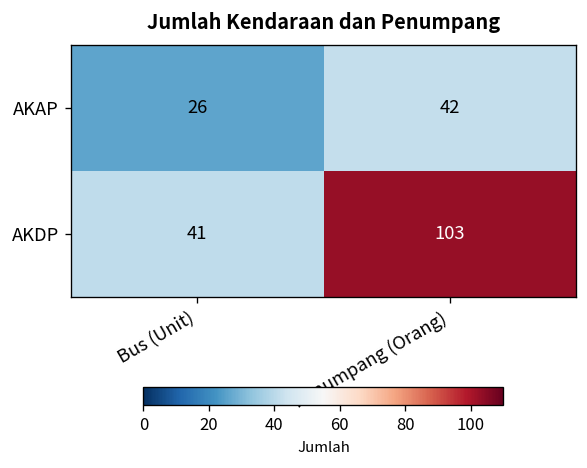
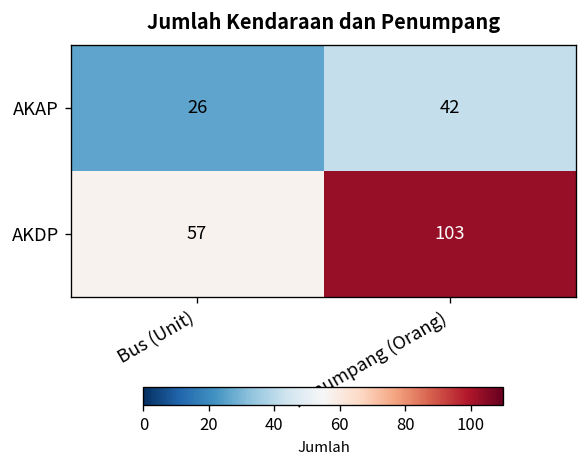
AKDP, Bus (Unit): 41 -> 57
